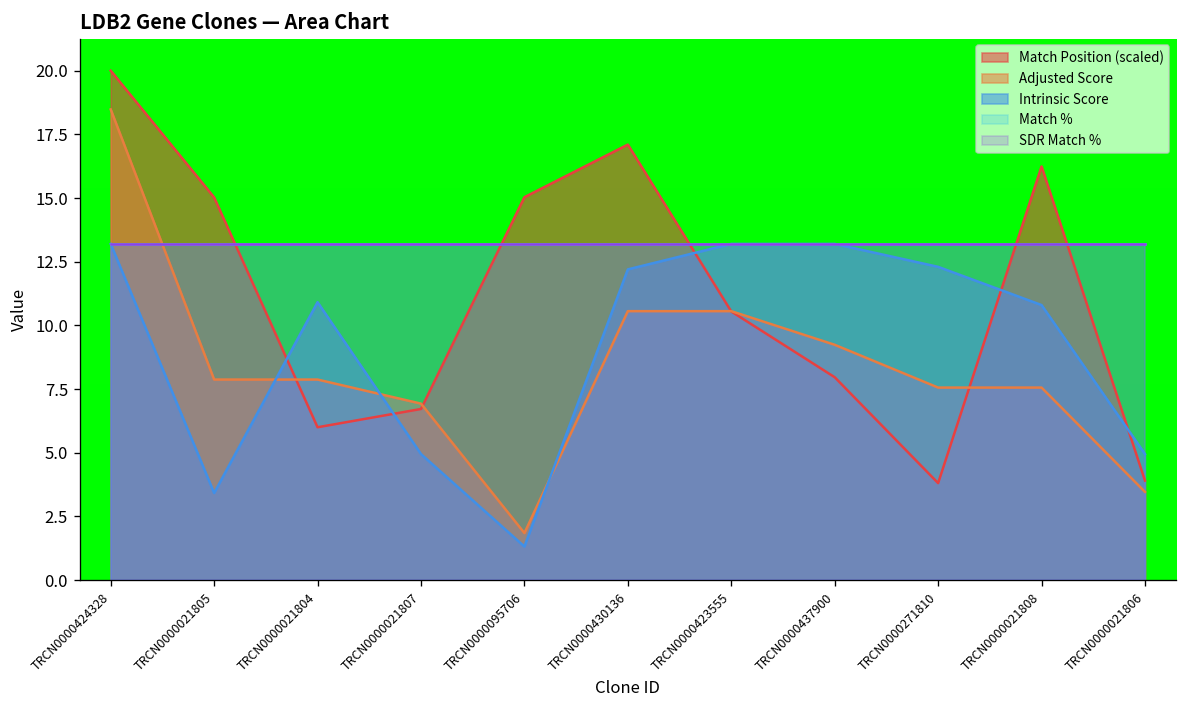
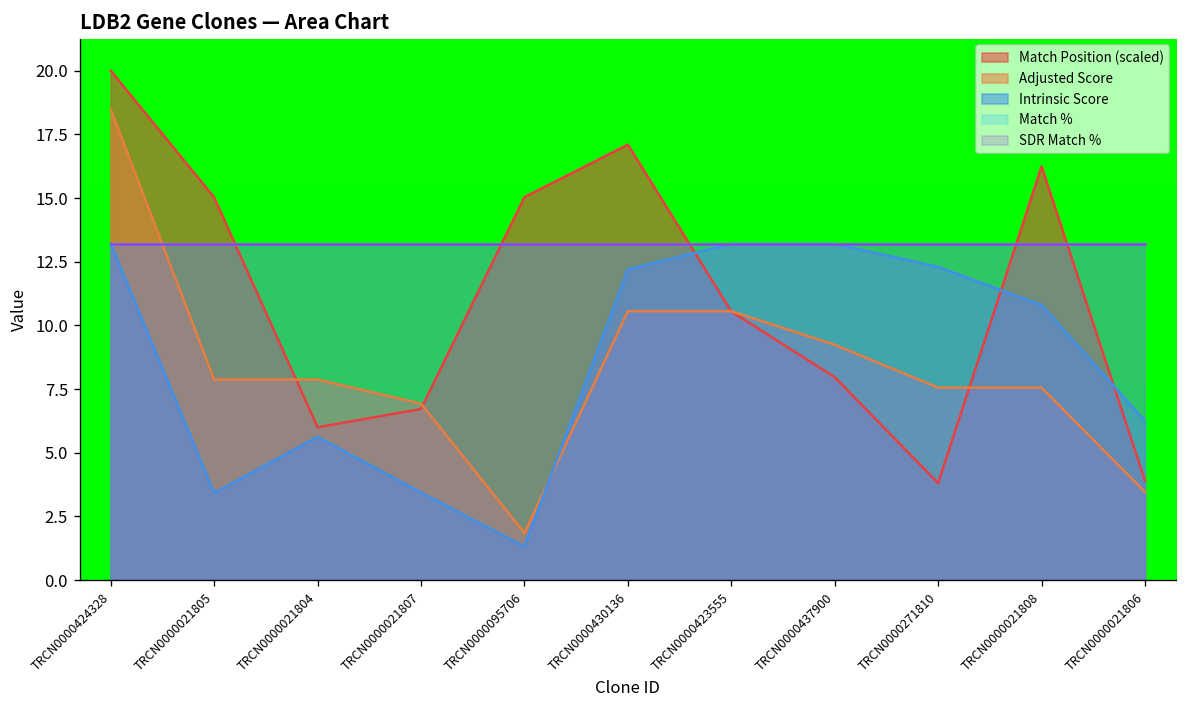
Intrinsic Score, TRCN0000021804: 10.9 -> 5.6
Intrinsic Score, TRCN0000021807: 5.0 -> 3.4
Intrinsic Score, TRCN0000021806: 5.0 -> 6.3
